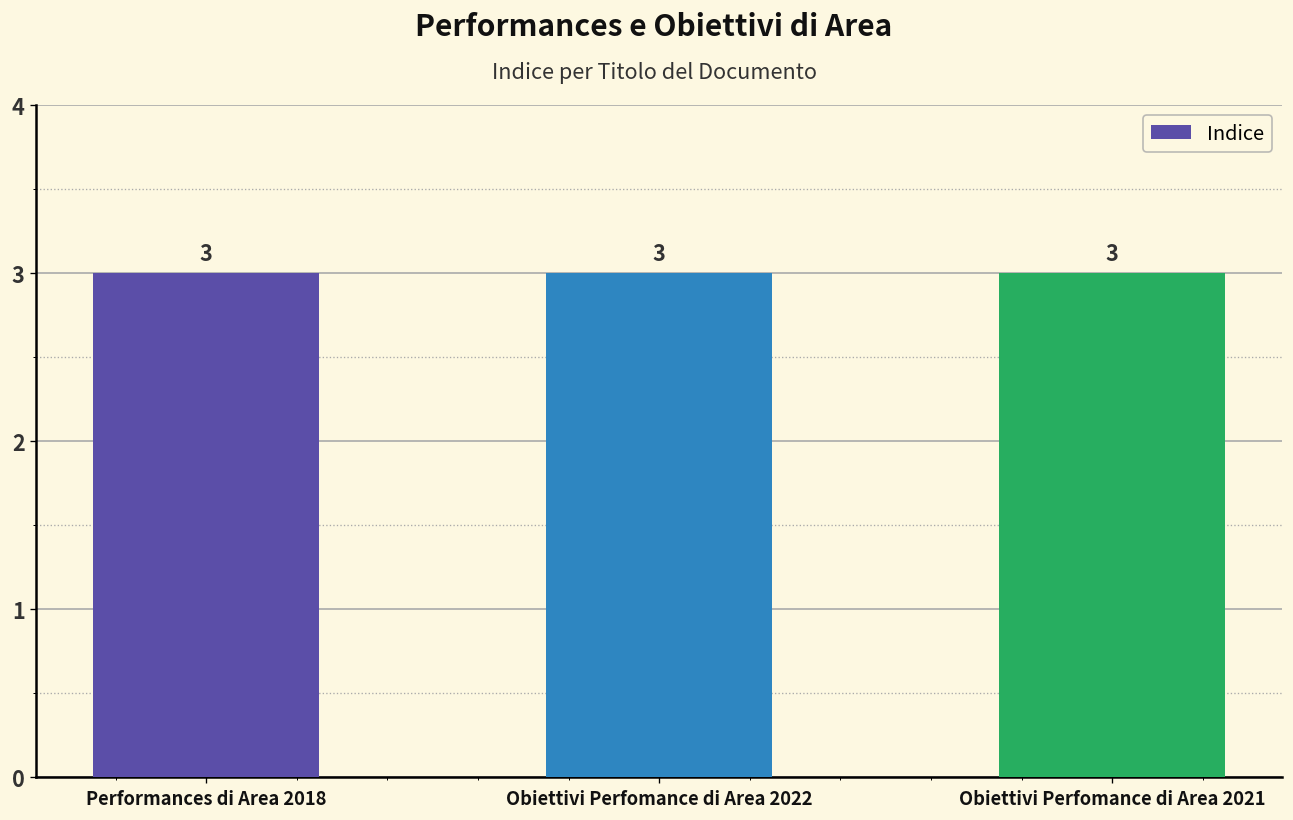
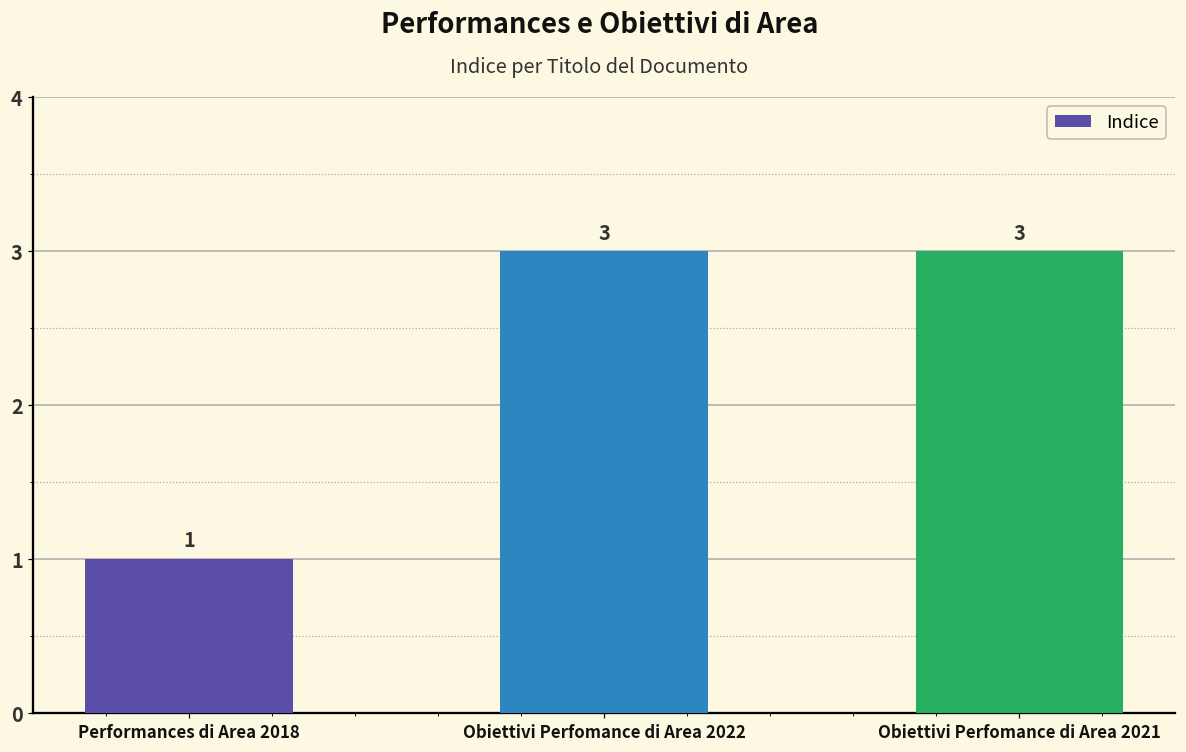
Performances di Area 2018: 3 -> 1
